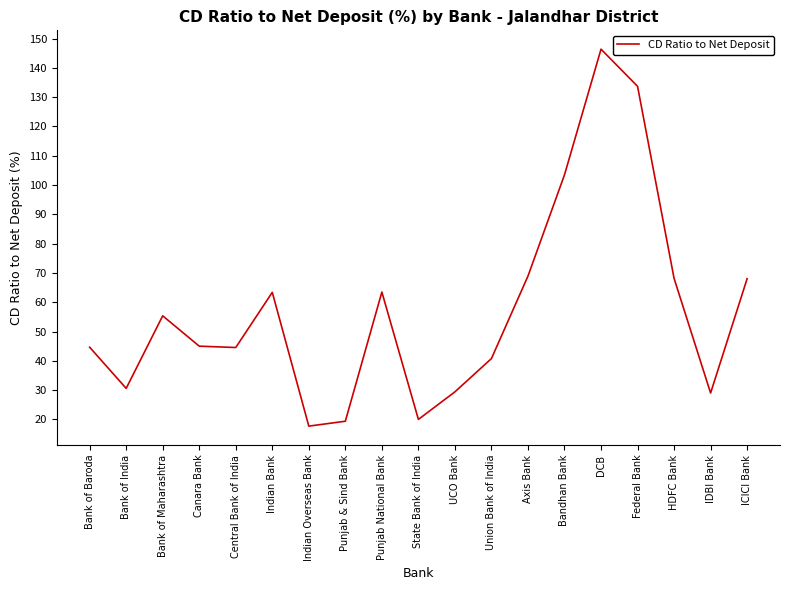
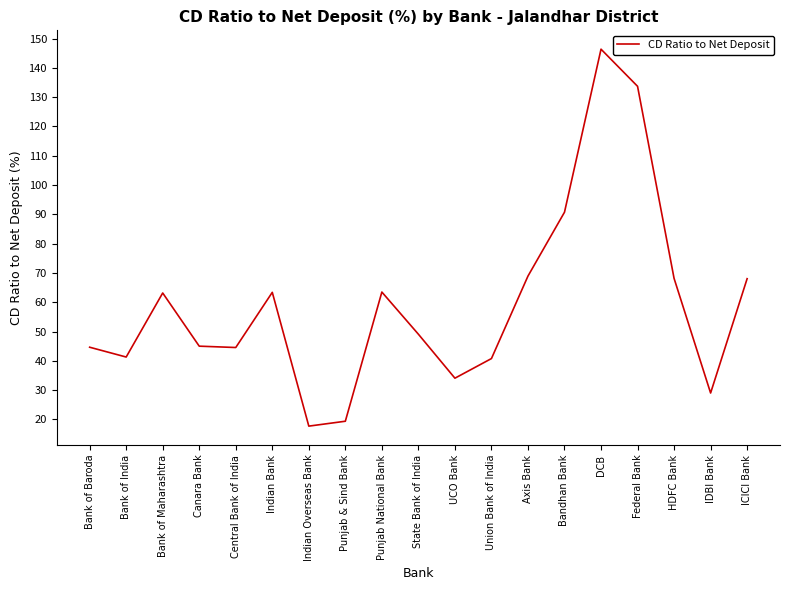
Bank of India: 31 -> 41
Bank of Maharashtra: 55 -> 63
State Bank of India: 20 -> 49
UCO Bank: 29 -> 34
Bandhan Bank: 103 -> 91
